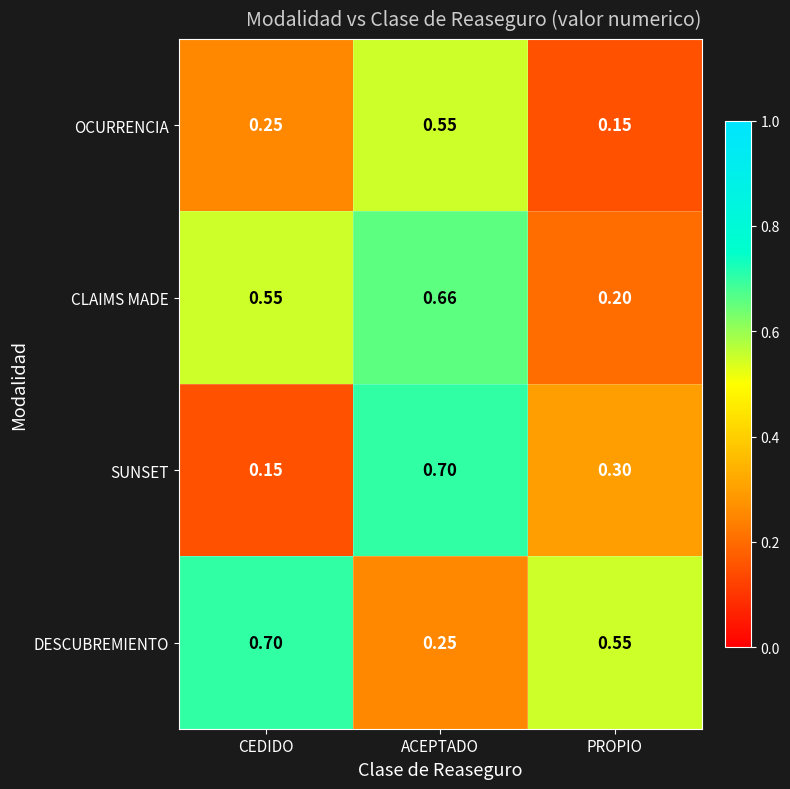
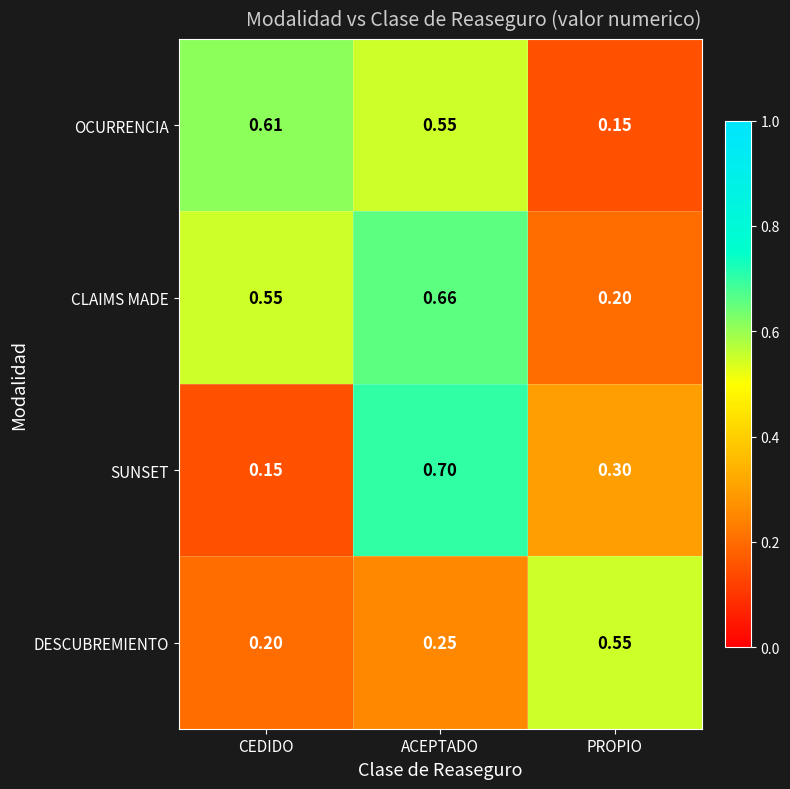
OCURRENCIA, CEDIDO: 0.25 -> 0.61
DESCUBREMIENTO, CEDIDO: 0.70 -> 0.20
